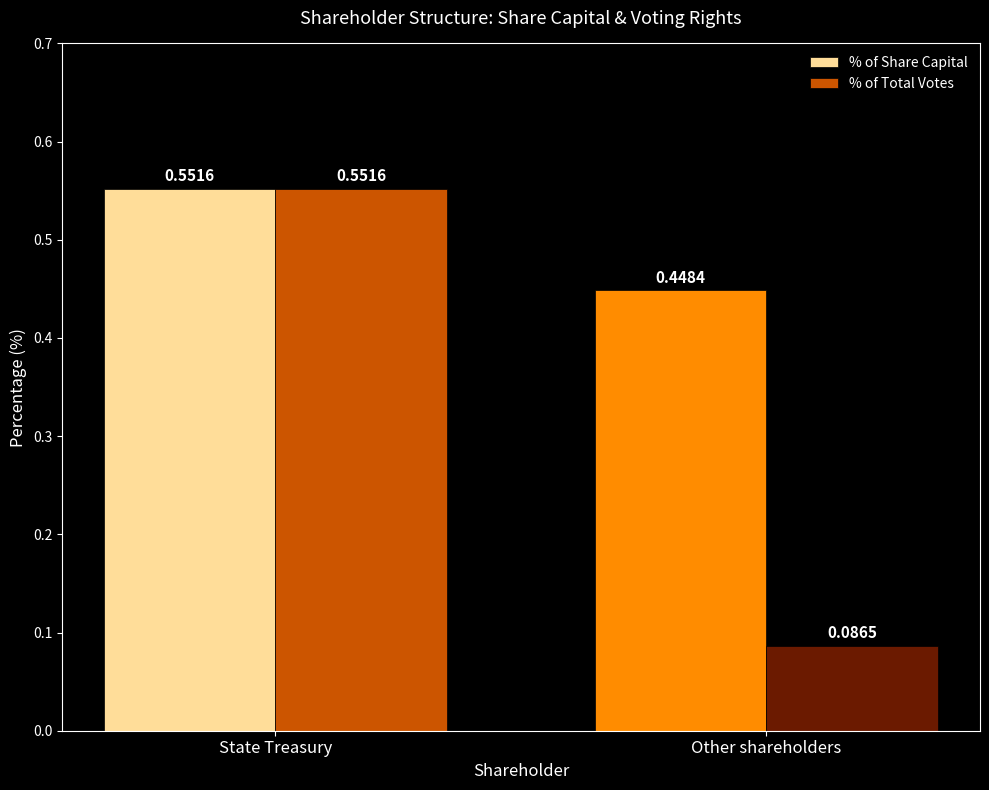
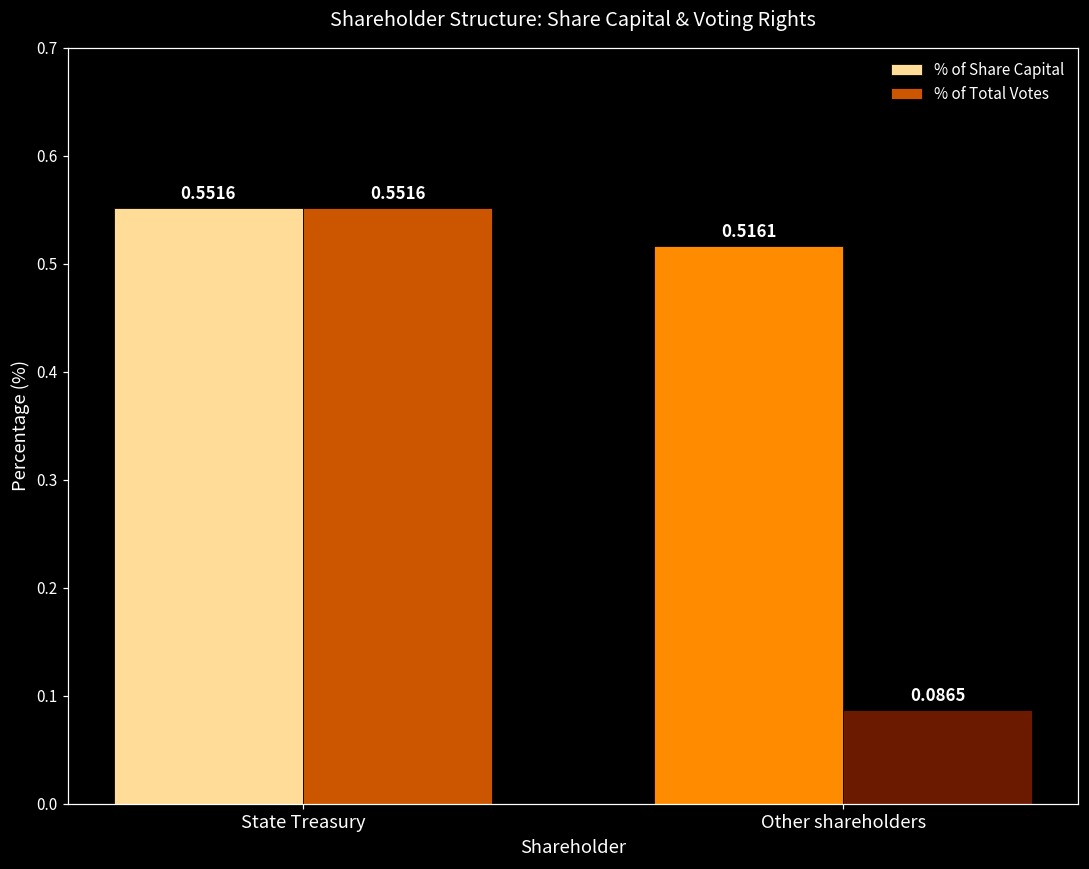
% of Share Capital, Other shareholders: 0.4484 -> 0.5161
